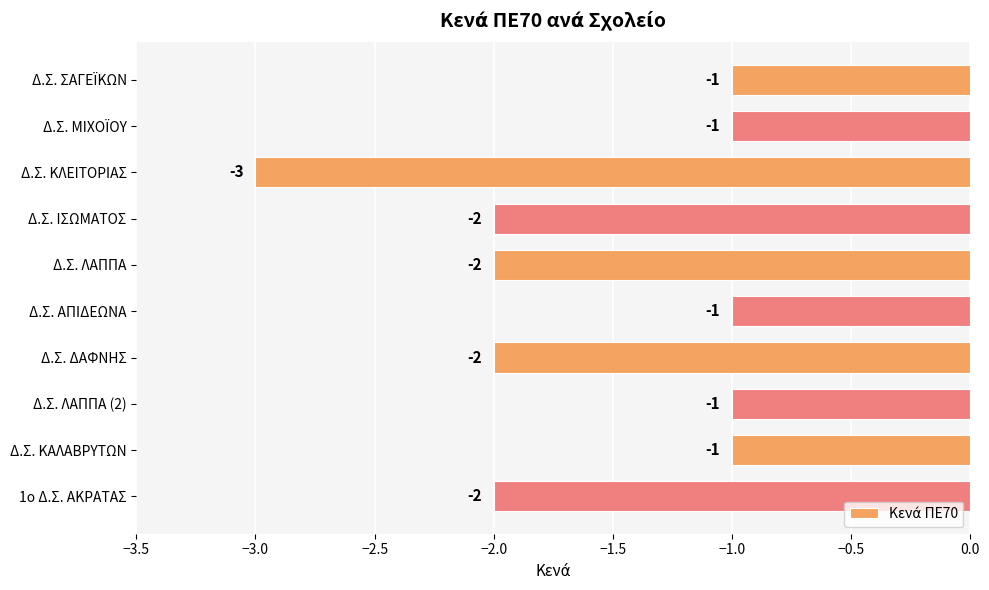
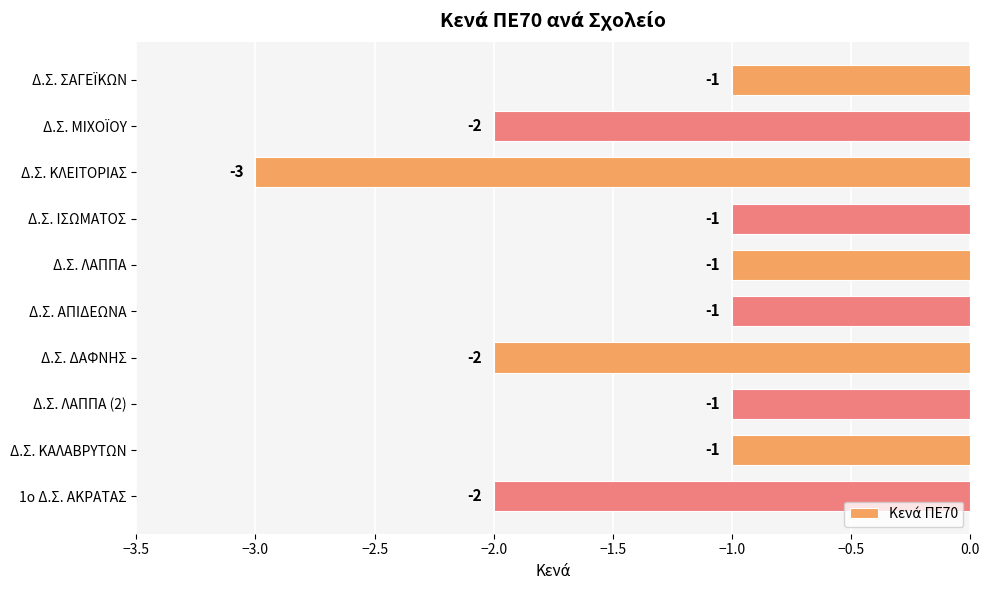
Δ.Σ. ΜΙΧΟΪΟΥ: -1 -> -2
Δ.Σ. ΙΣΩΜΑΤΟΣ: -2 -> -1
Δ.Σ. ΛΑΠΠΑ: -2 -> -1
